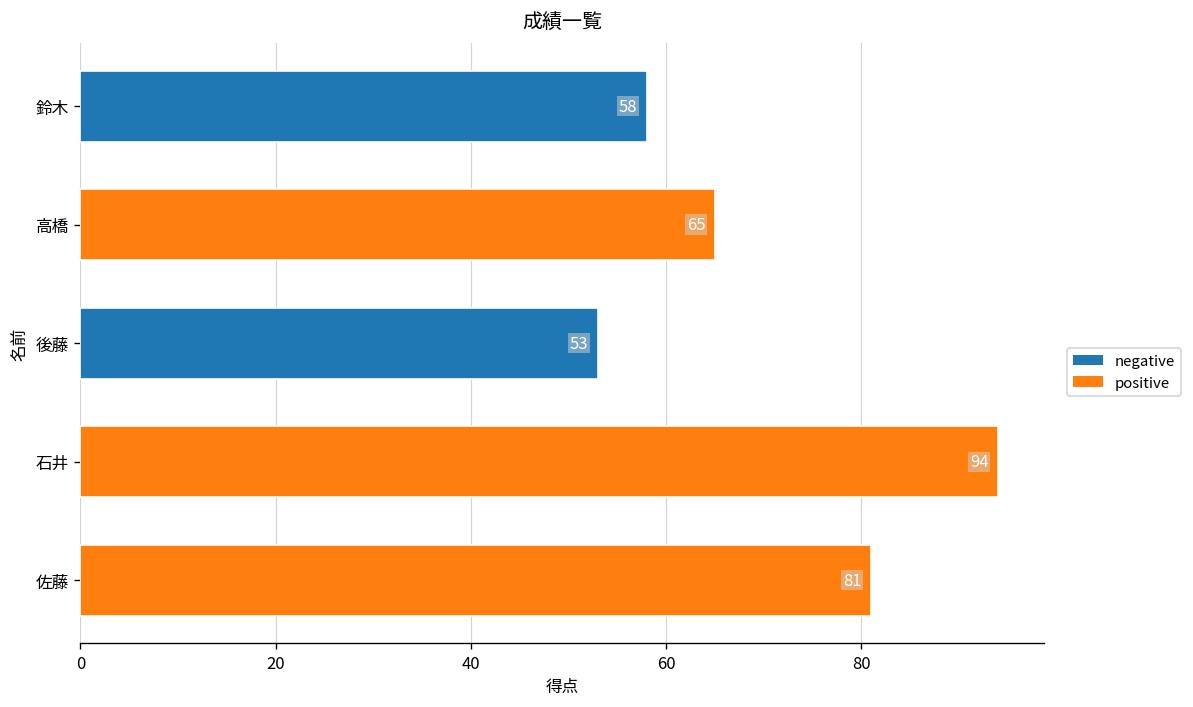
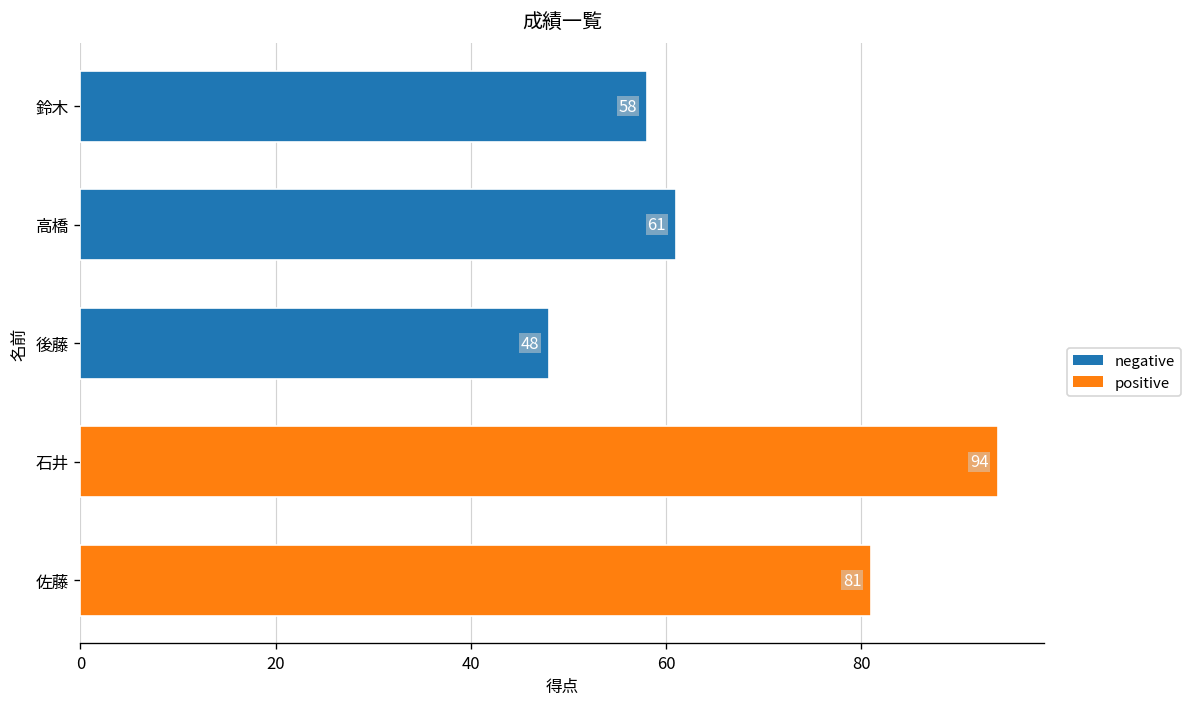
高橋: 65 -> 61
後藤: 53 -> 48
